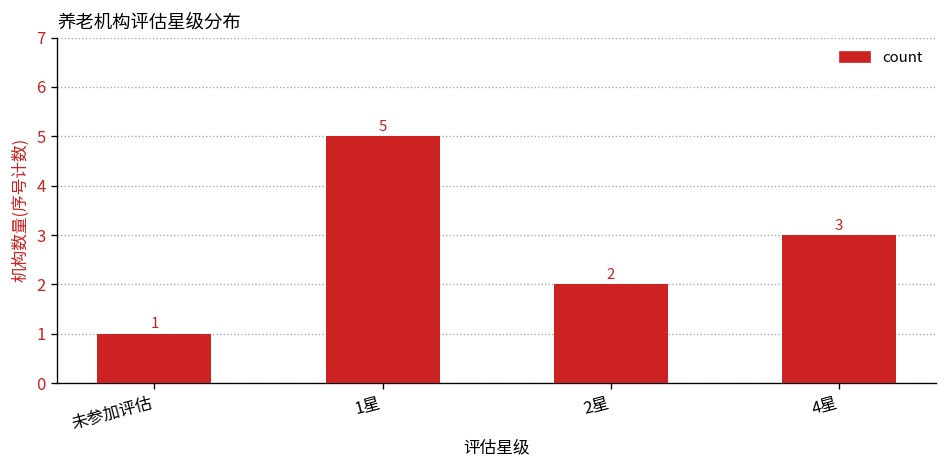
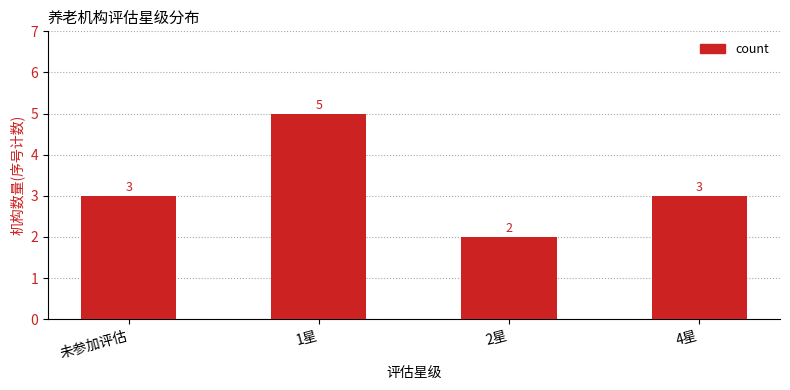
未参加评估: 1 -> 3
